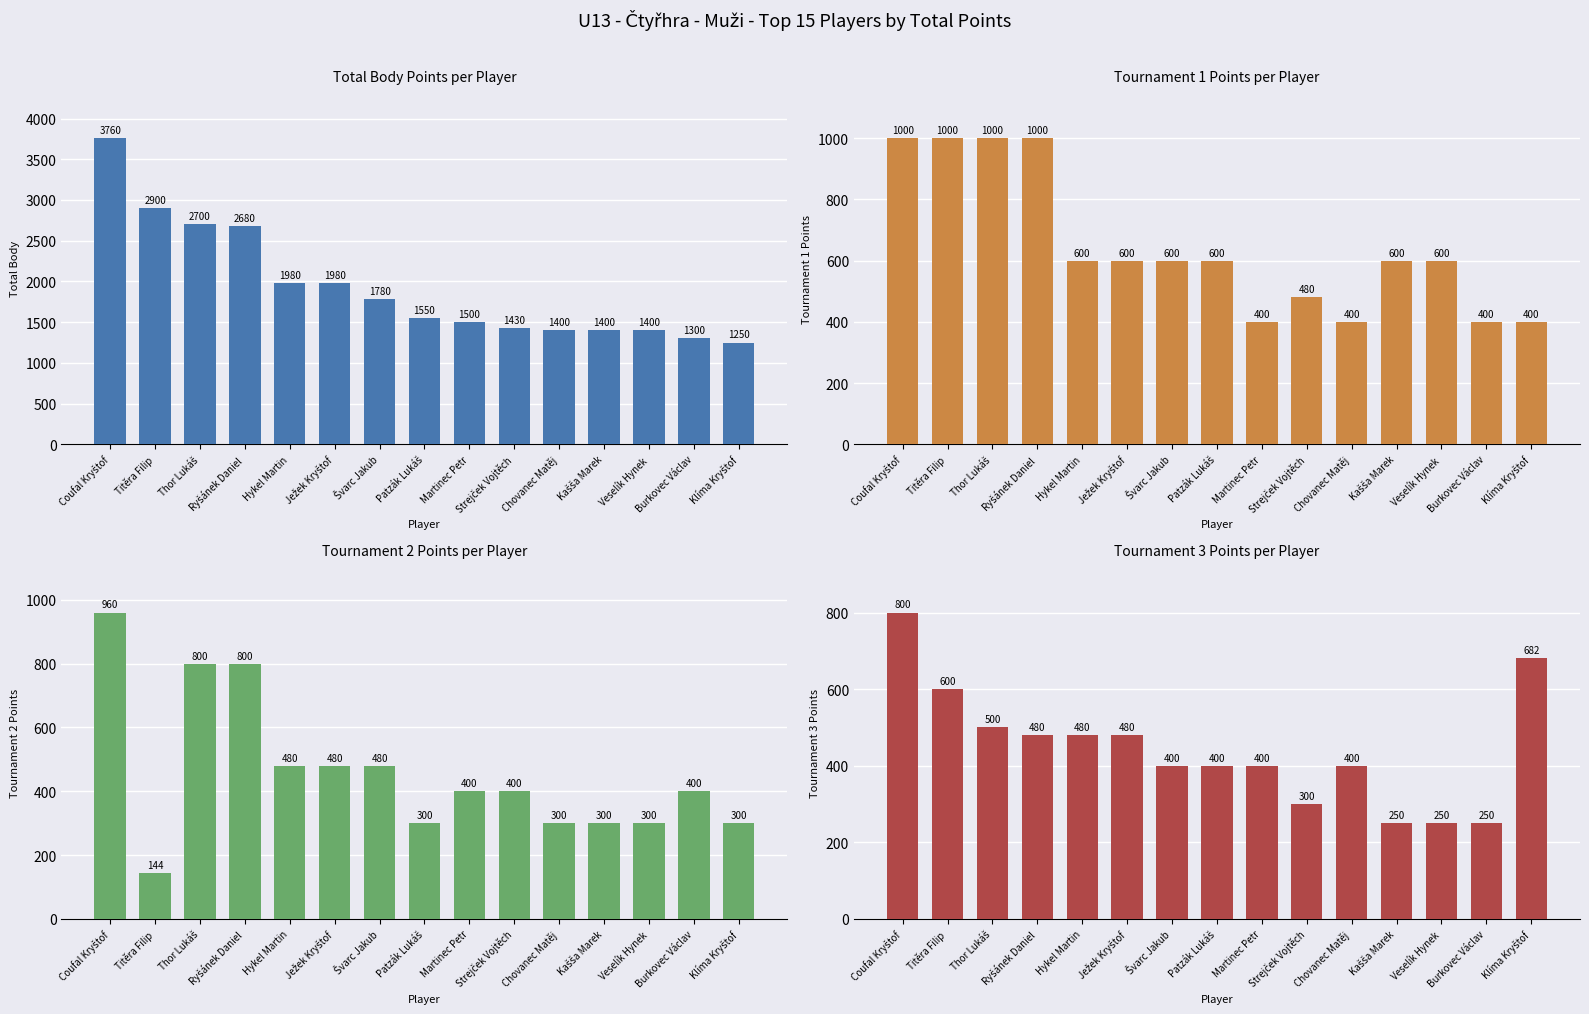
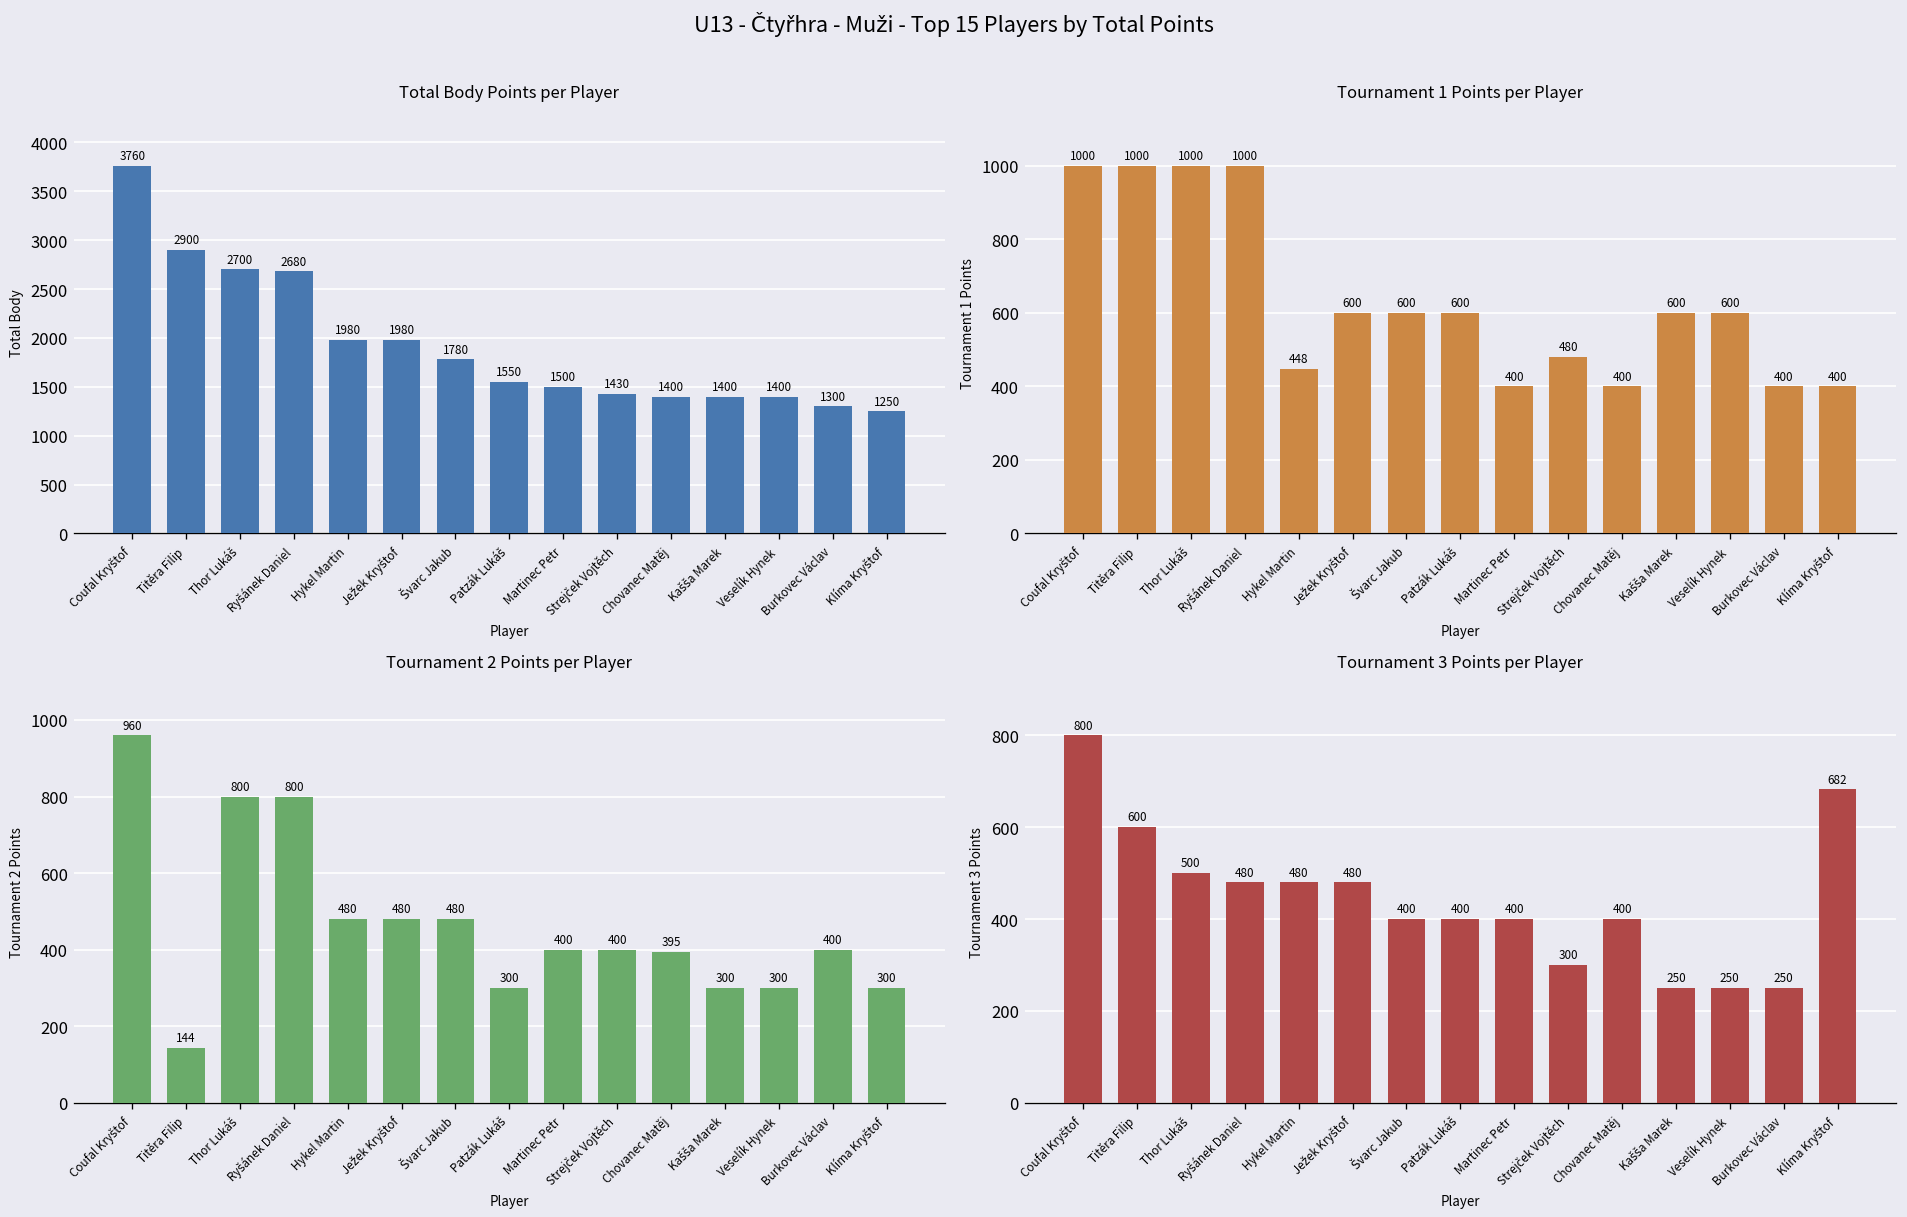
Tournament 1 Points per Player, Hykel Martin: 600 -> 448
Tournament 2 Points per Player, Chovanec Matěj: 300 -> 395
